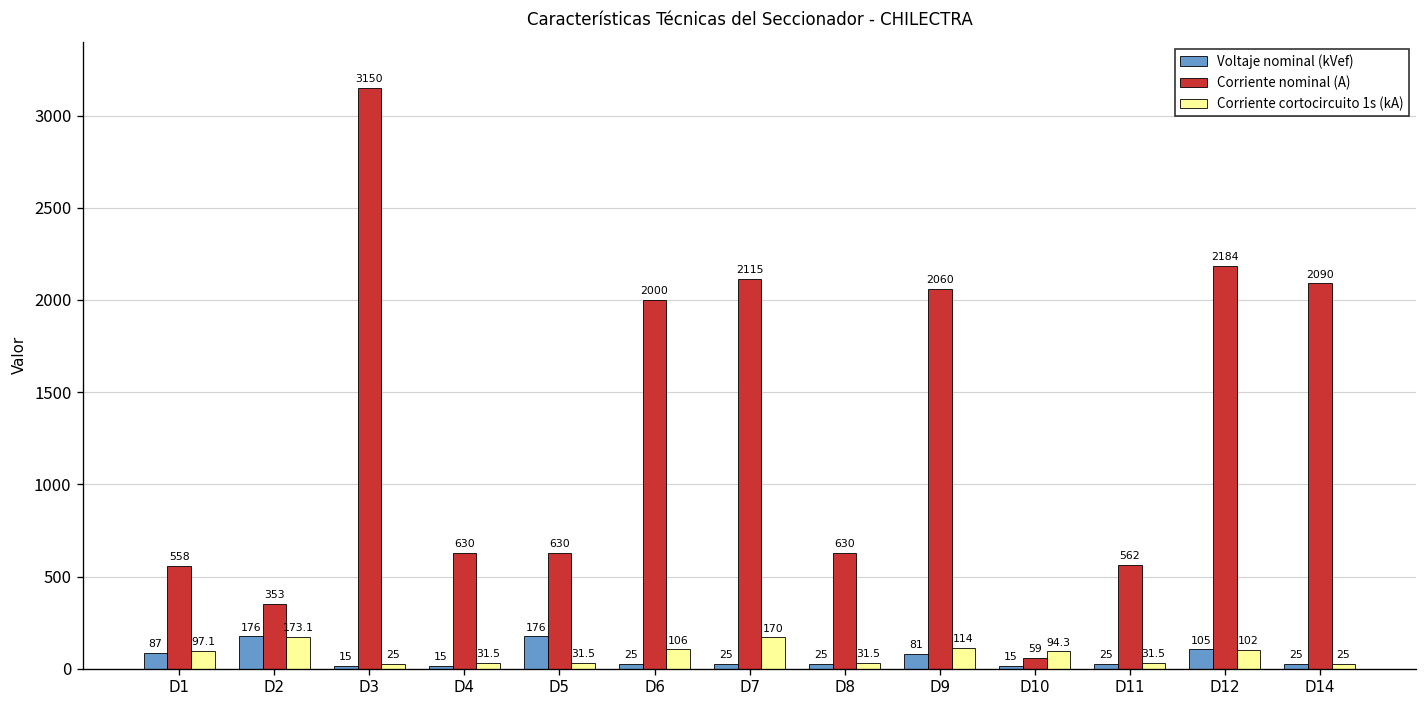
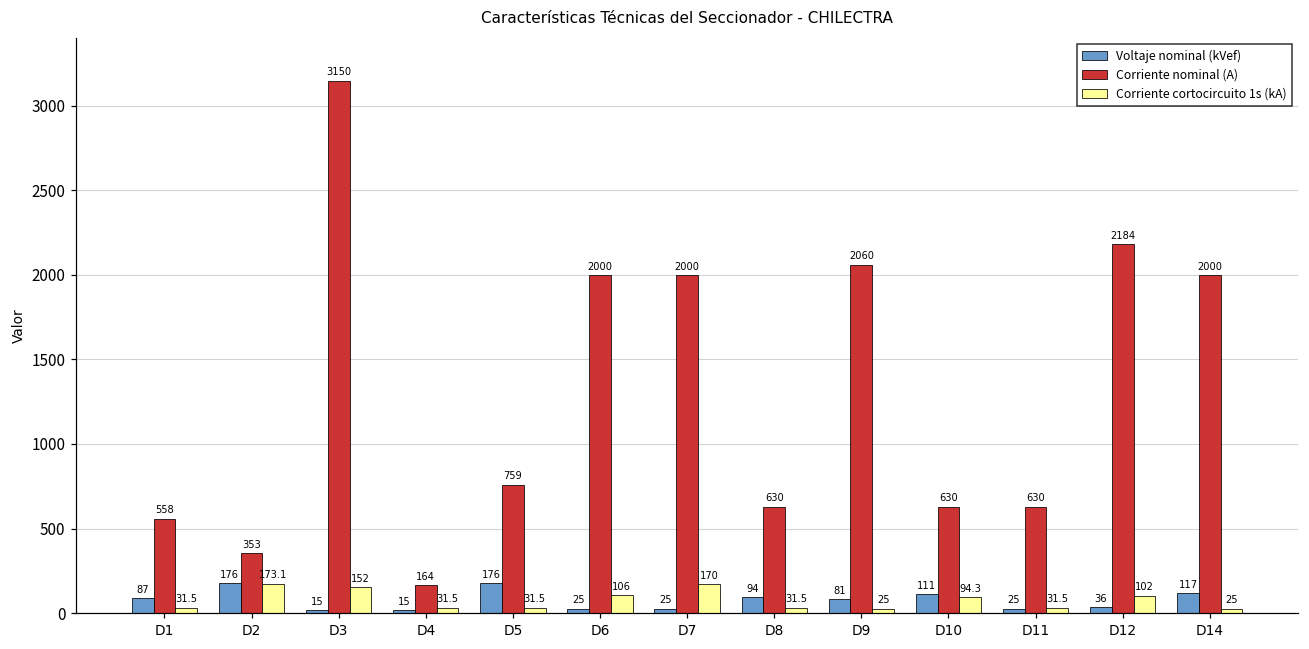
Corriente cortocircuito 1s (kA), D1: 97.1 -> 31.5
Corriente cortocircuito 1s (kA), D3: 25 -> 152
Corriente nominal (A), D4: 630 -> 164
Corriente nominal (A), D5: 630 -> 759
Corriente nominal (A), D7: 2115 -> 2000
Voltaje nominal (kVef), D8: 25 -> 94
Corriente cortocircuito 1s (kA), D9: 114 -> 25
Voltaje nominal (kVef), D10: 15 -> 111
Corriente nominal (A), D10: 59 -> 630
Corriente nominal (A), D11: 562 -> 630
Voltaje nominal (kVef), D12: 105 -> 36
Voltaje nominal (kVef), D14: 25 -> 117
Corriente nominal (A), D14: 2090 -> 2000
